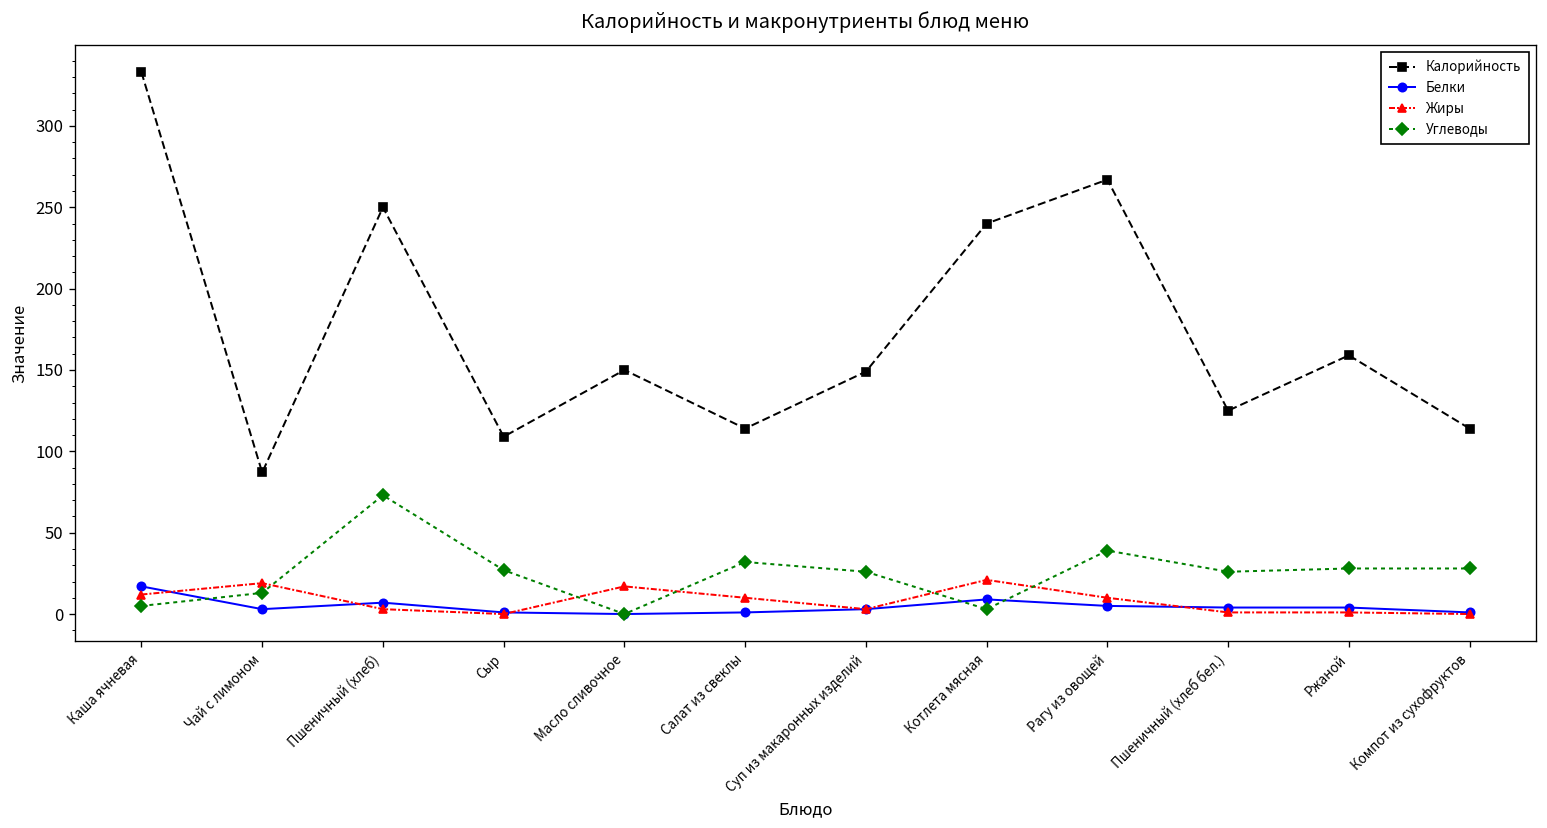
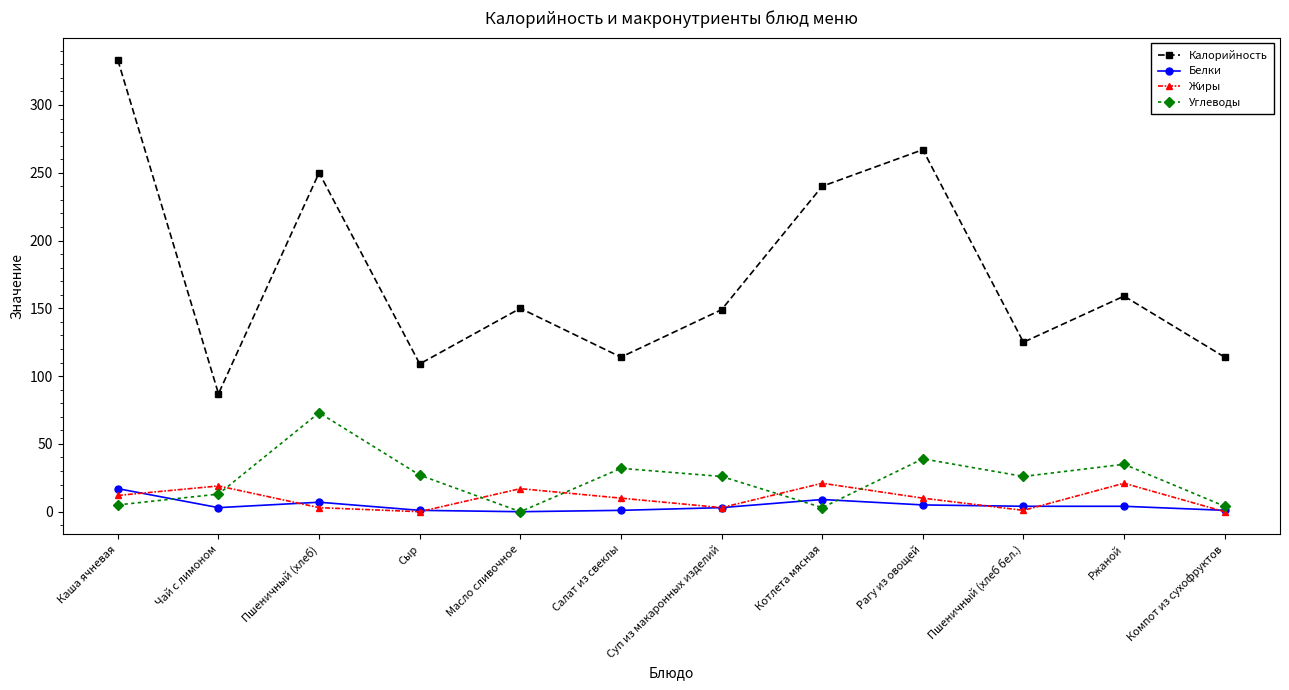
Жиры, Ржаной: 1 -> 21
Углеводы, Ржаной: 28 -> 35
Углеводы, Компот из сухофруктов: 28 -> 4
